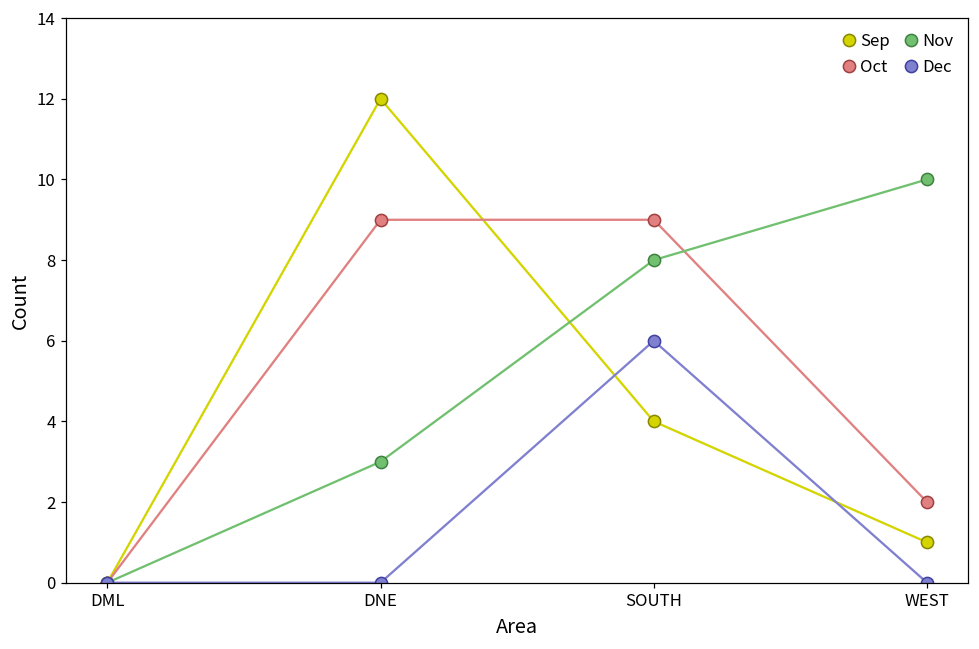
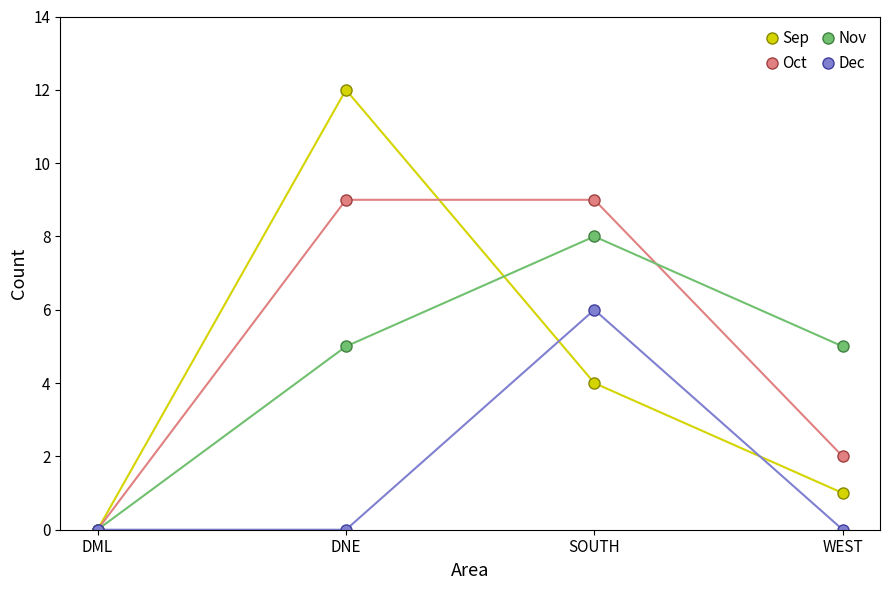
Nov, DNE: 3 -> 5
Nov, WEST: 10 -> 5
